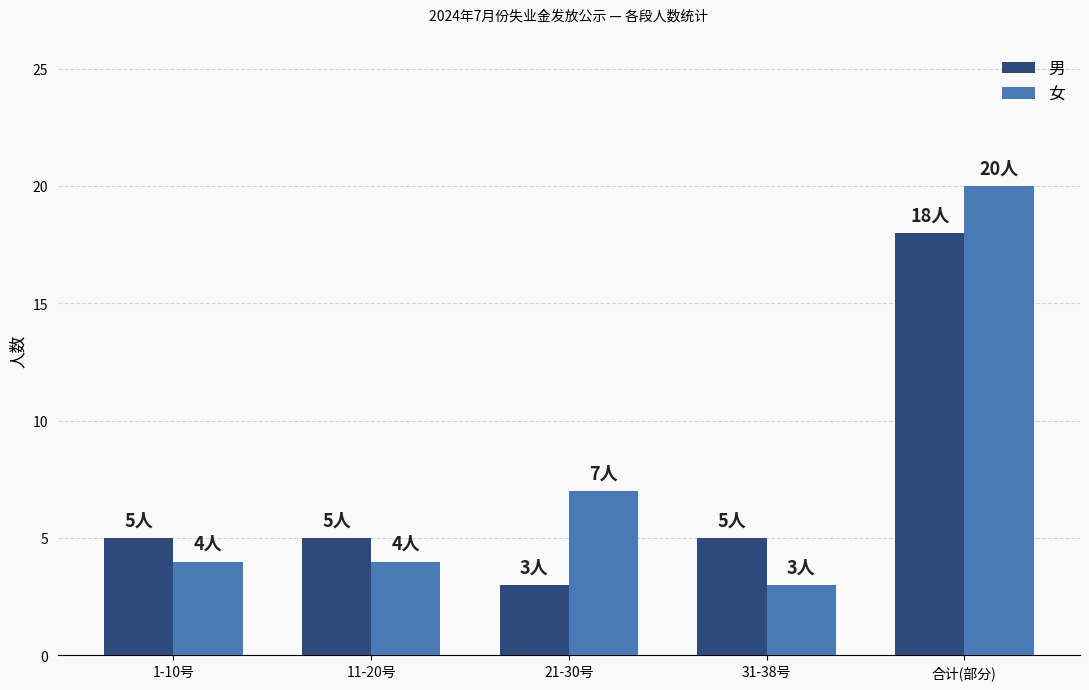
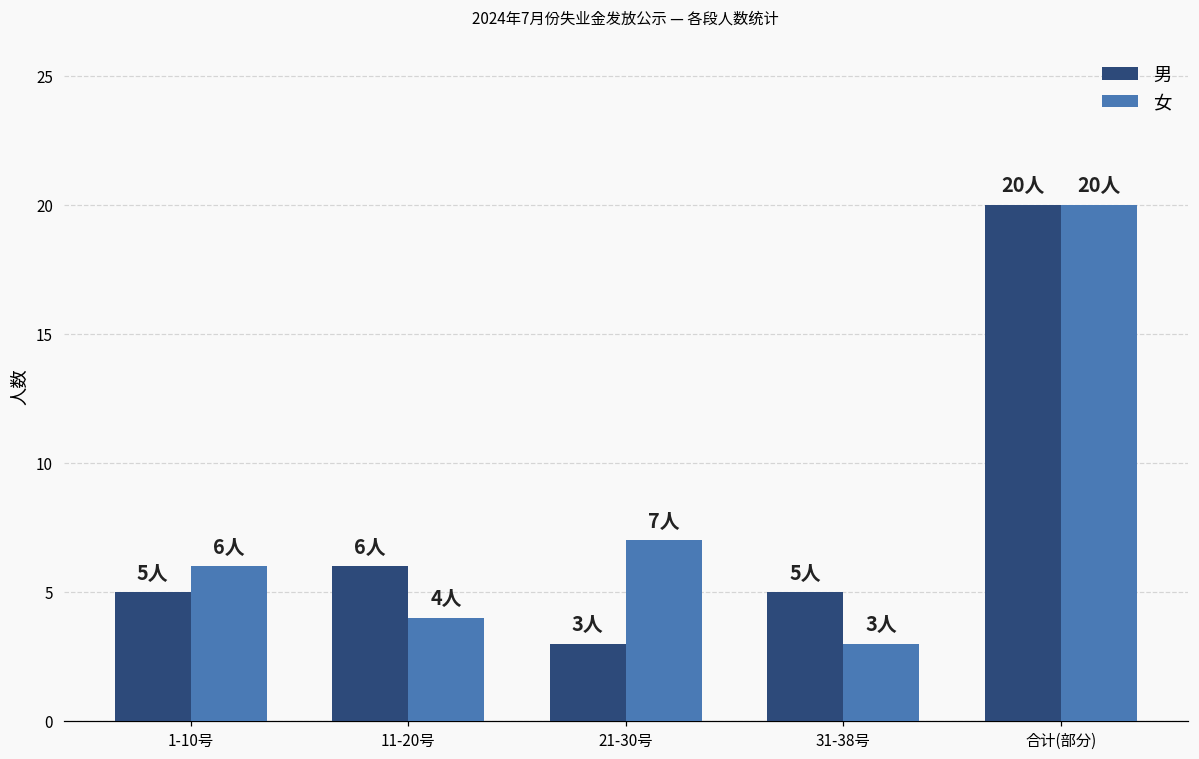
女, 1-10号: 4人 -> 6人
男, 11-20号: 5人 -> 6人
男, 合计(部分): 18人 -> 20人
